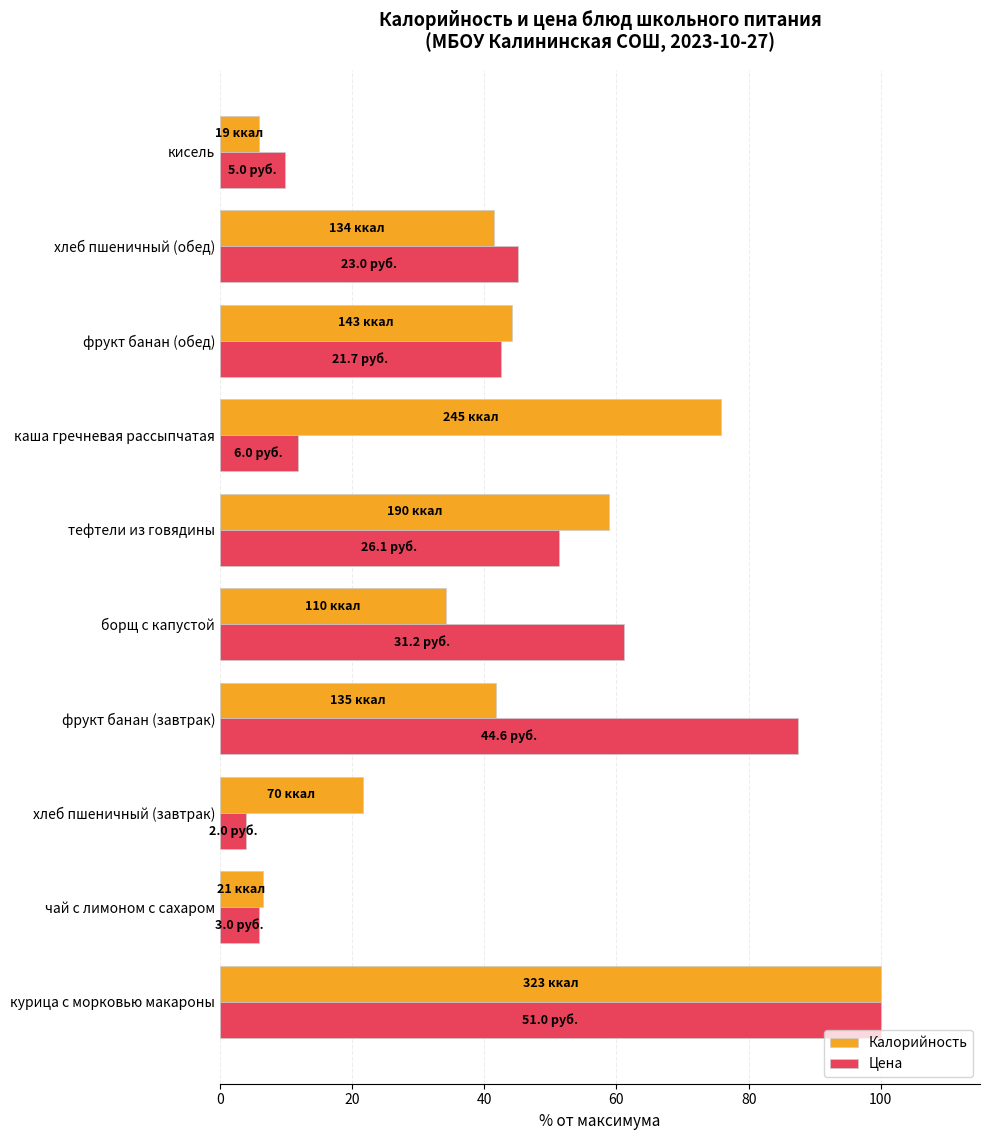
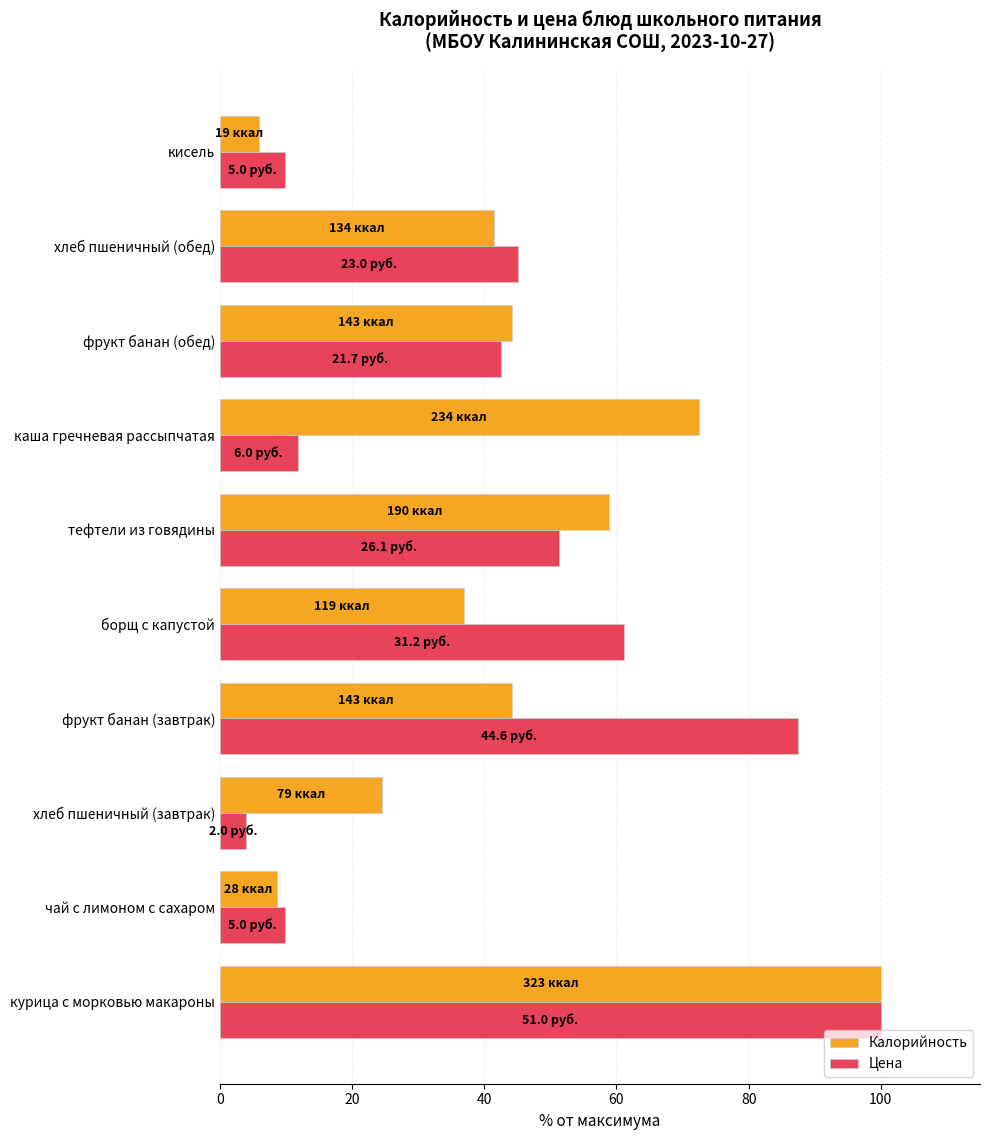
Калорийность, каша гречневая рассыпчатая: 245 -> 234
Калорийность, борщ с капустой: 110 -> 119
Калорийность, фрукт банан (завтрак): 135 -> 143
Калорийность, хлеб пшеничный (завтрак): 70 -> 79
Калорийность, чай с лимоном с сахаром: 21 -> 28
Цена, чай с лимоном с сахаром: 3.0 -> 5.0
